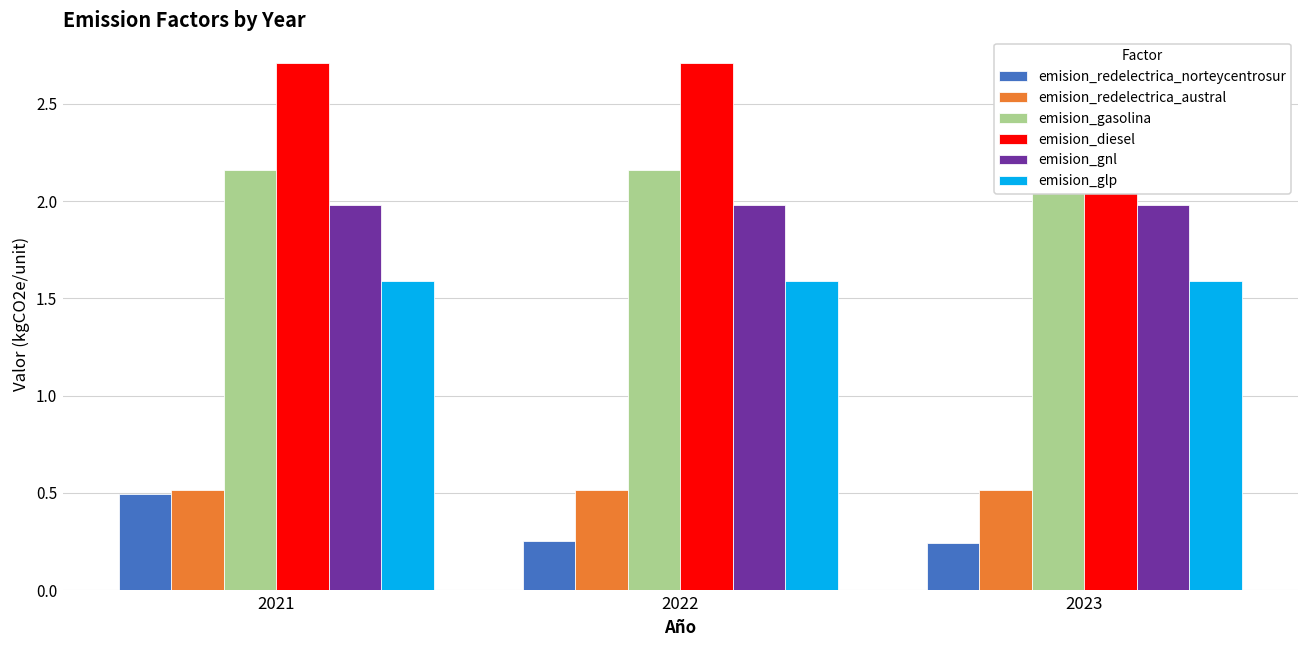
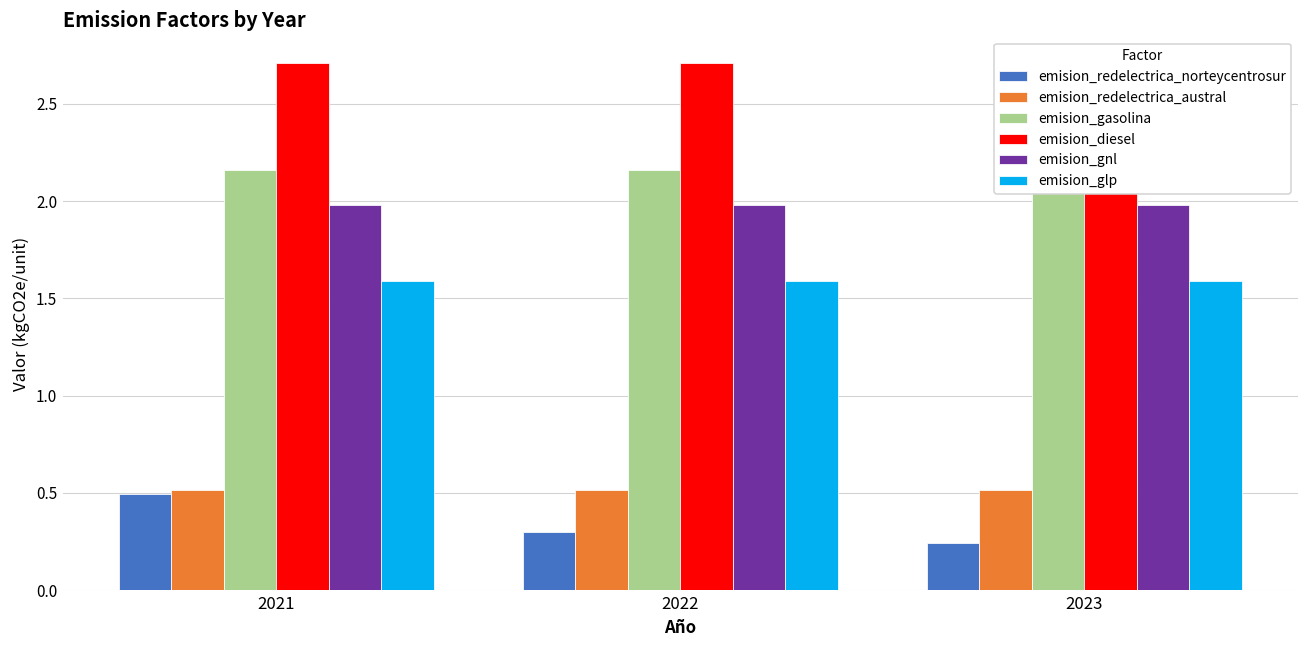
emision_redelectrica_norteycentrosur, 2022: 0.25 -> 0.30
